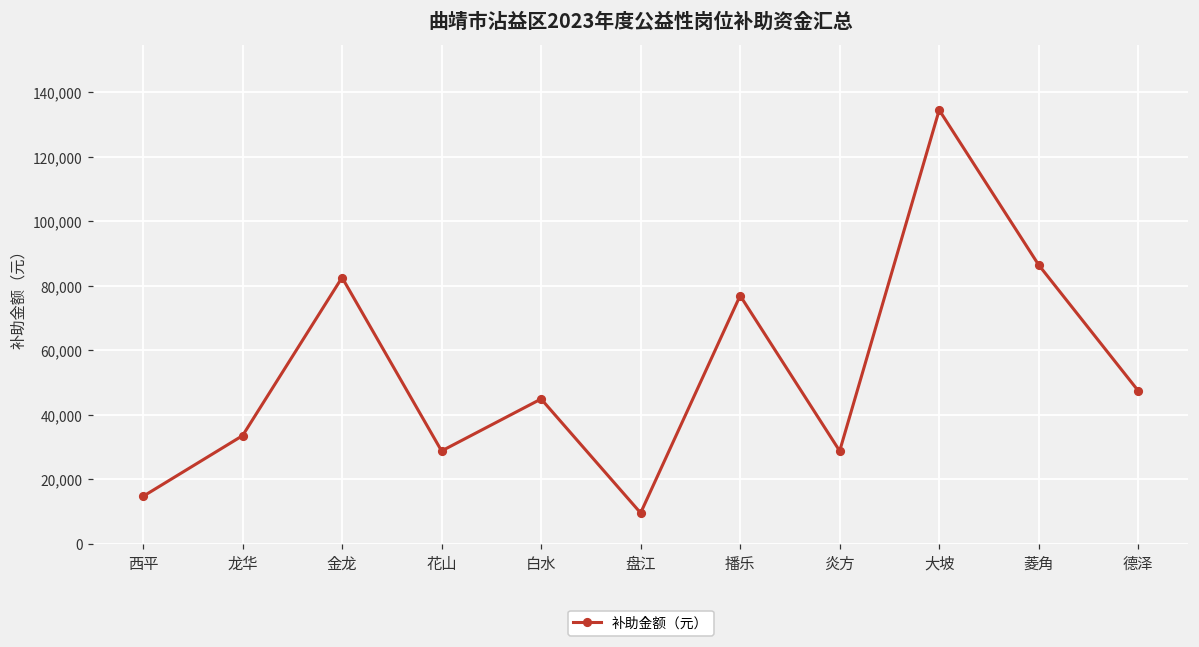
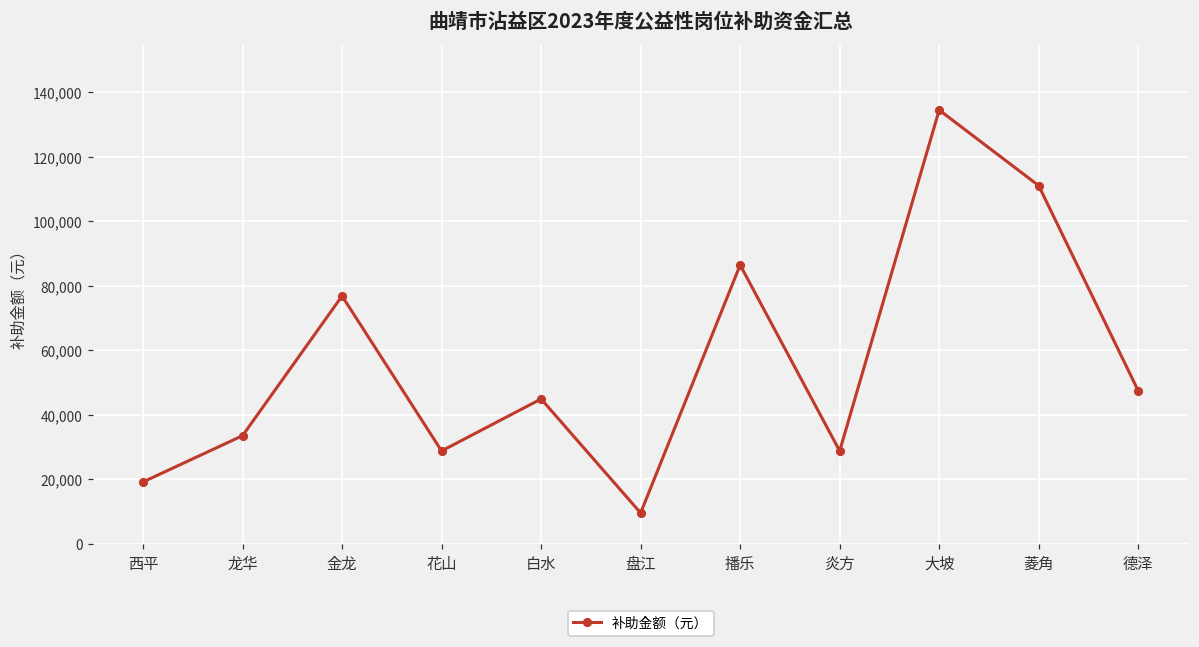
西平: 15,000 -> 19,000
金龙: 83,000 -> 77,000
播乐: 77,000 -> 86,000
菱角: 86,000 -> 111,000
